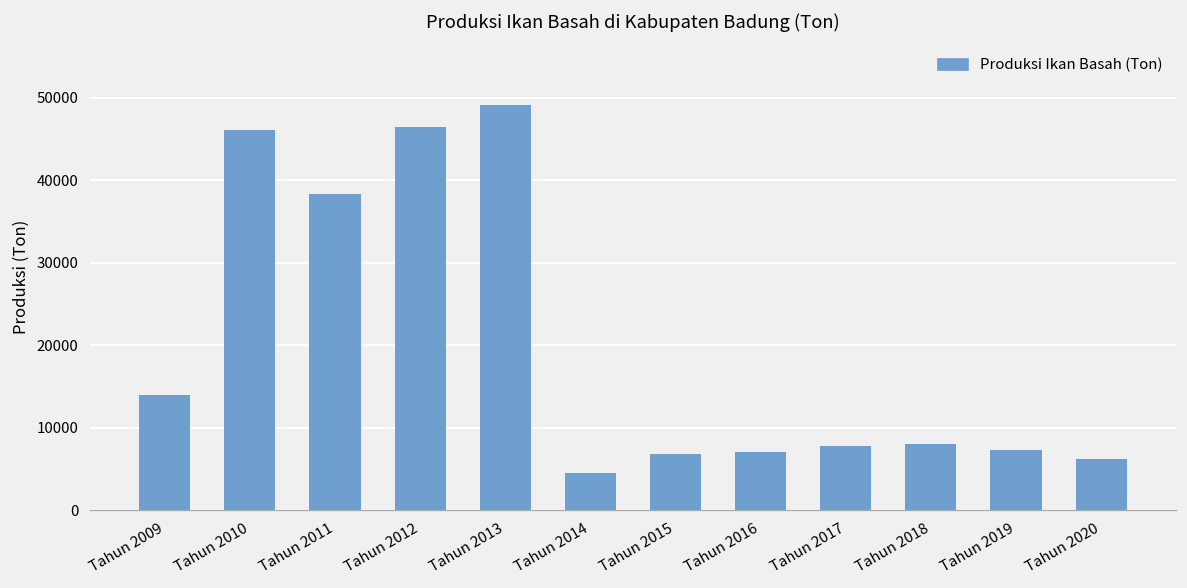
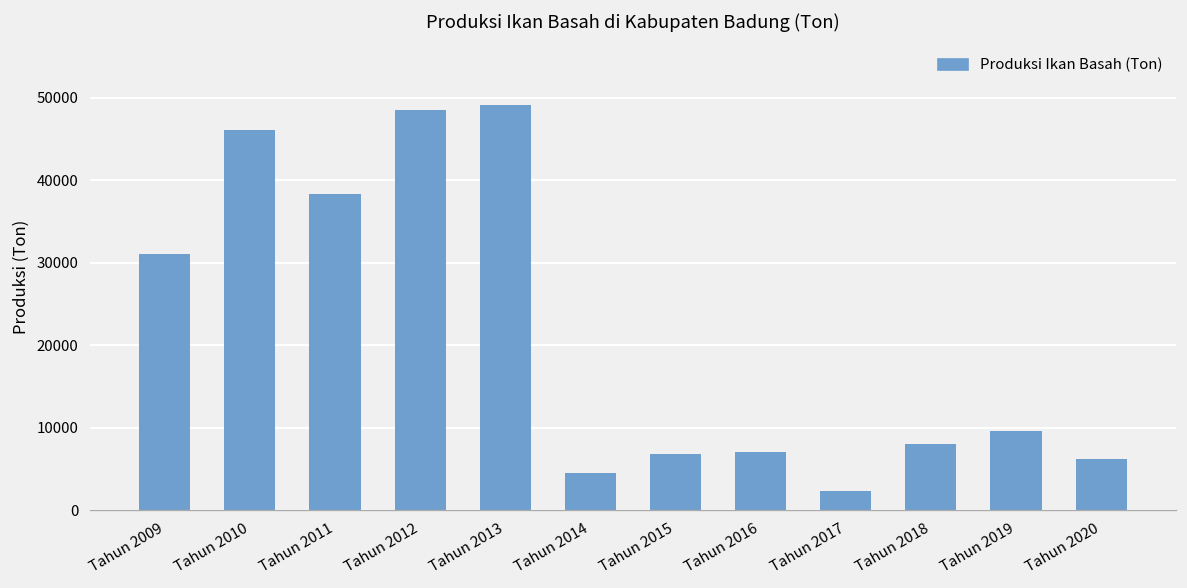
Tahun 2009: 14000 -> 31000
Tahun 2012: 46000 -> 49000
Tahun 2017: 8000 -> 2000
Tahun 2019: 7000 -> 10000
